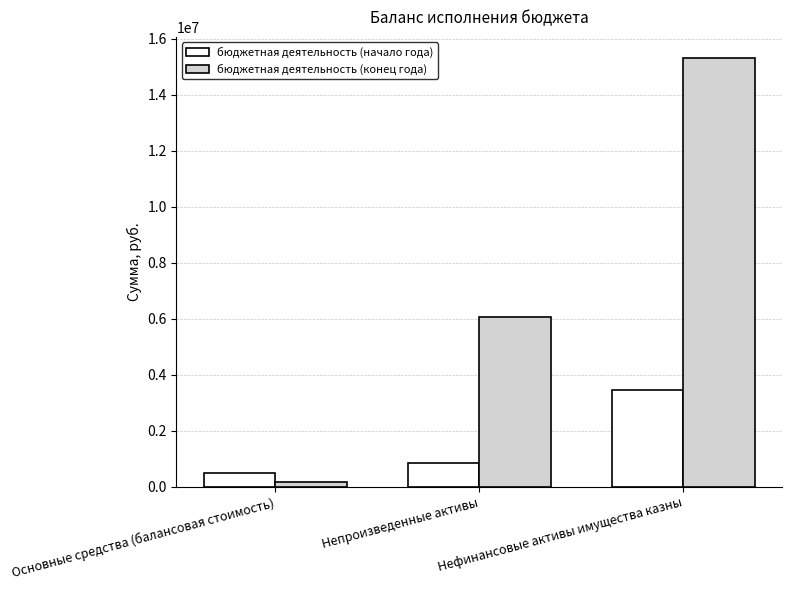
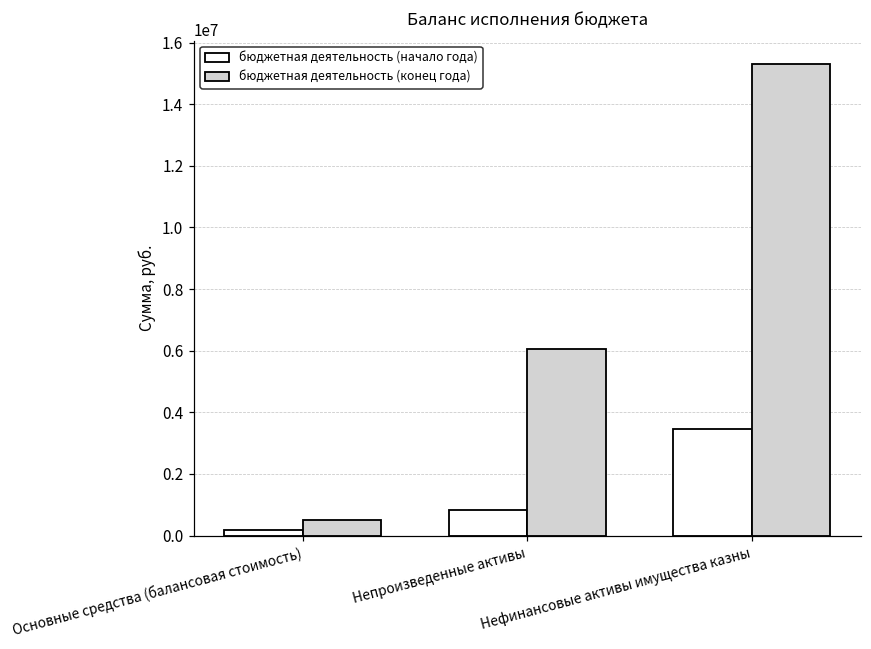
бюджетная деятельность (начало года), Основные средства (балансовая стоимость): 500000 -> 200000
бюджетная деятельность (конец года), Основные средства (балансовая стоимость): 200000 -> 500000
